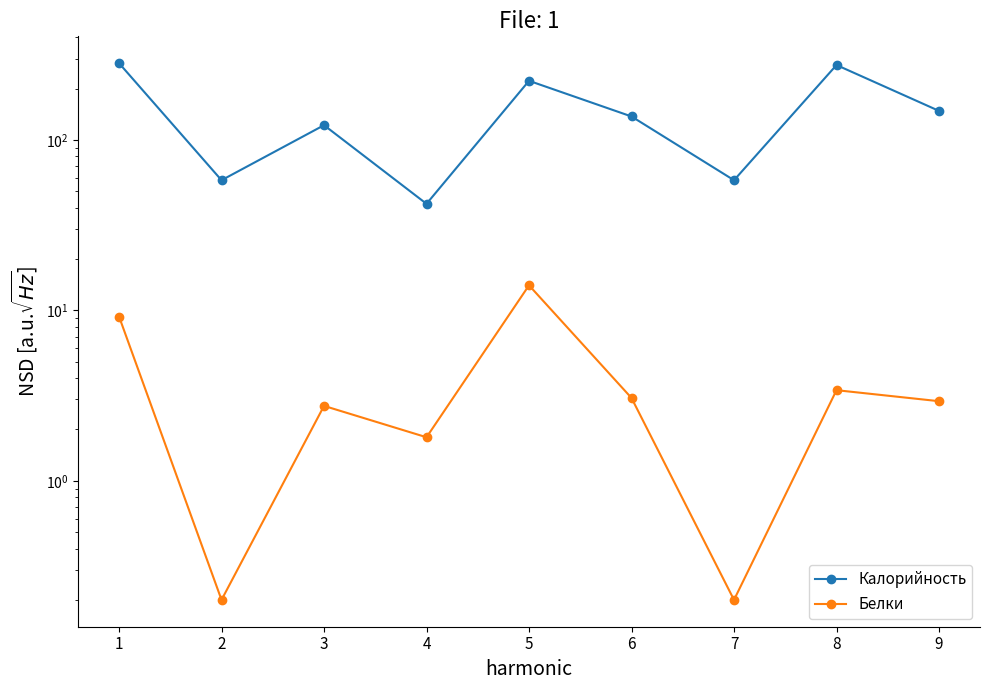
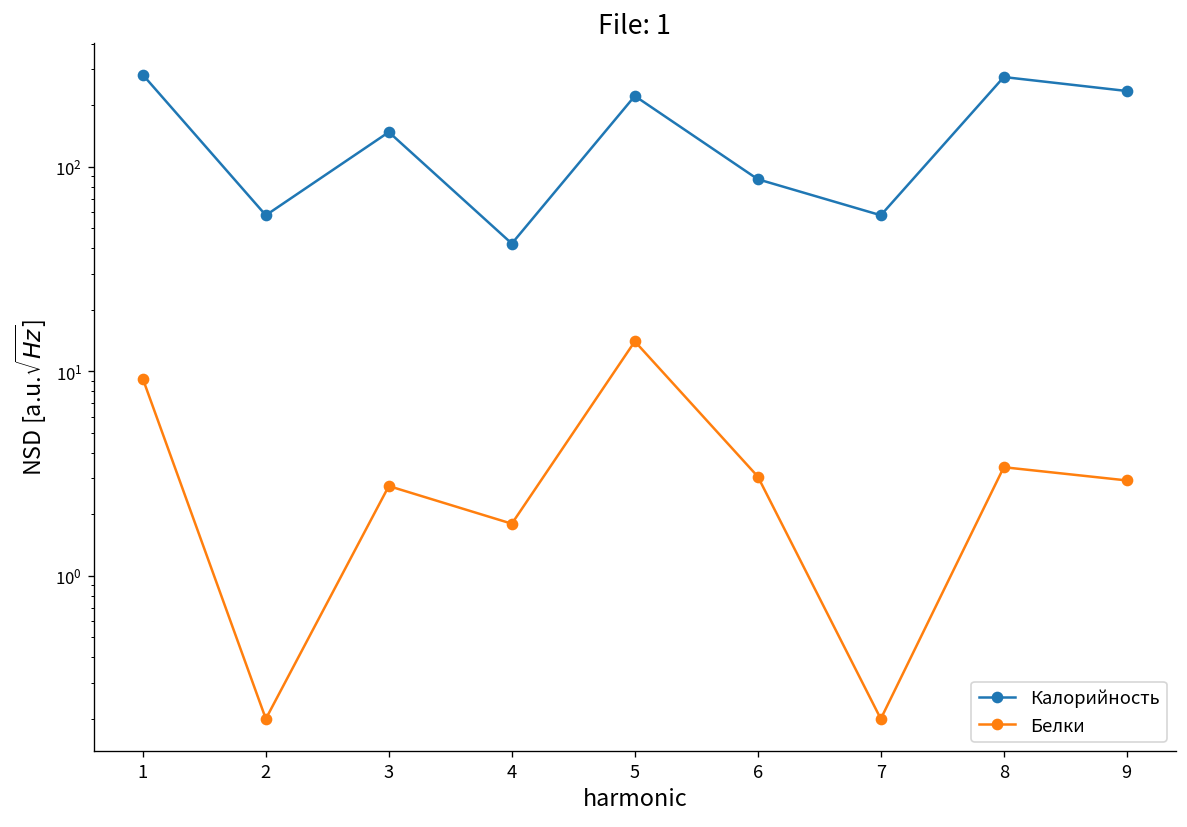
Калорийность, 3: 120 -> 150
Калорийность, 6: 140 -> 90
Калорийность, 9: 150 -> 240
